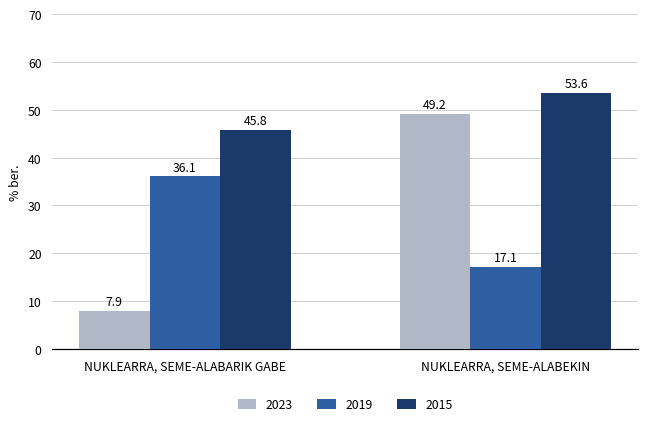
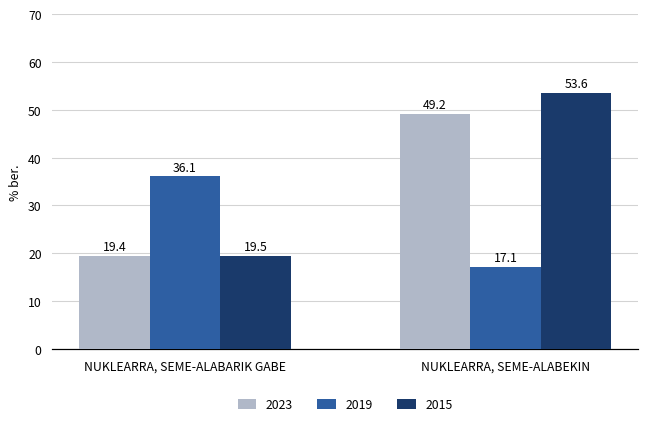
2023, NUKLEARRA, SEME-ALABARIK GABE: 7.9 -> 19.4
2015, NUKLEARRA, SEME-ALABARIK GABE: 45.8 -> 19.5
